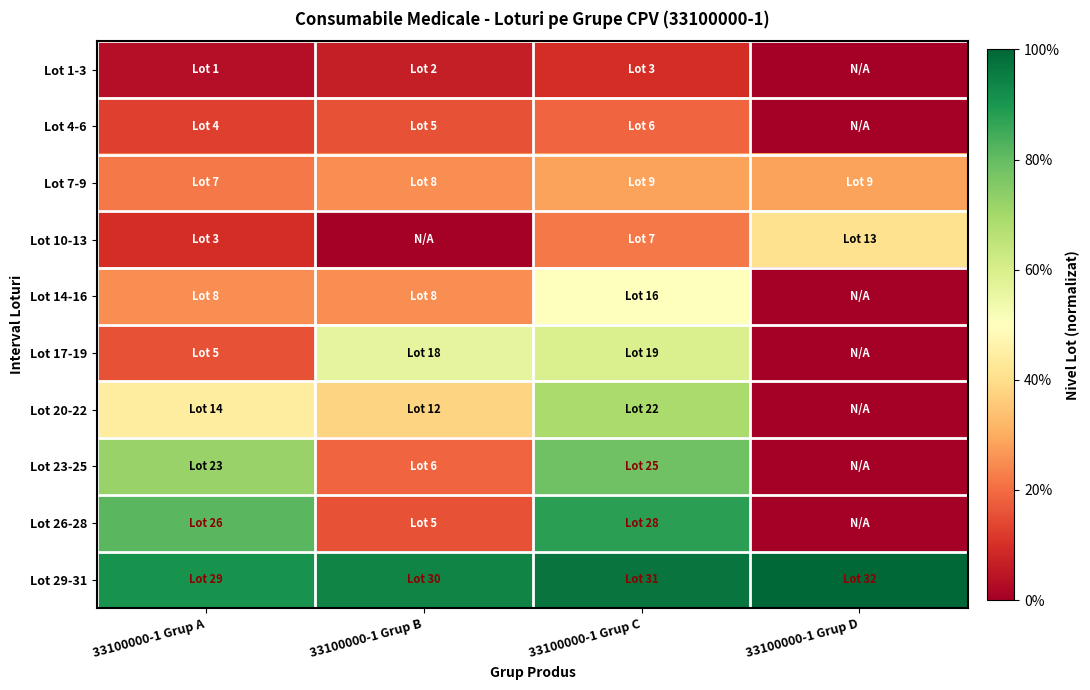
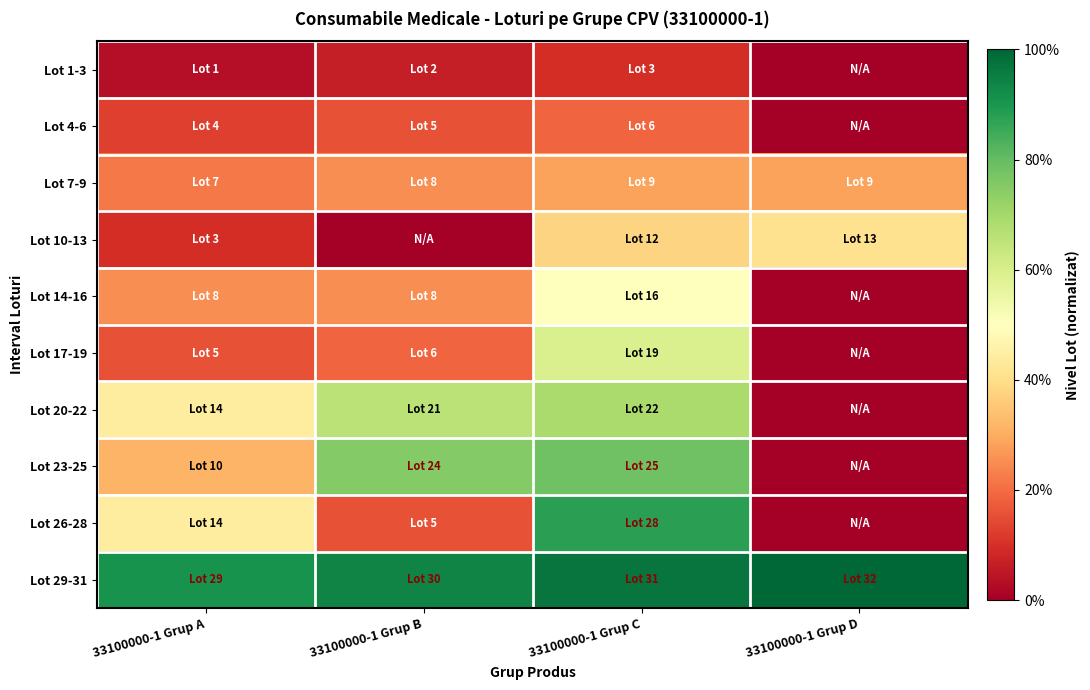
Lot 10-13, 33100000-1 Grup C: 7 -> 12
Lot 17-19, 33100000-1 Grup B: 18 -> 6
Lot 20-22, 33100000-1 Grup B: 12 -> 21
Lot 23-25, 33100000-1 Grup A: 23 -> 10
Lot 23-25, 33100000-1 Grup B: 6 -> 24
Lot 26-28, 33100000-1 Grup A: 26 -> 14
